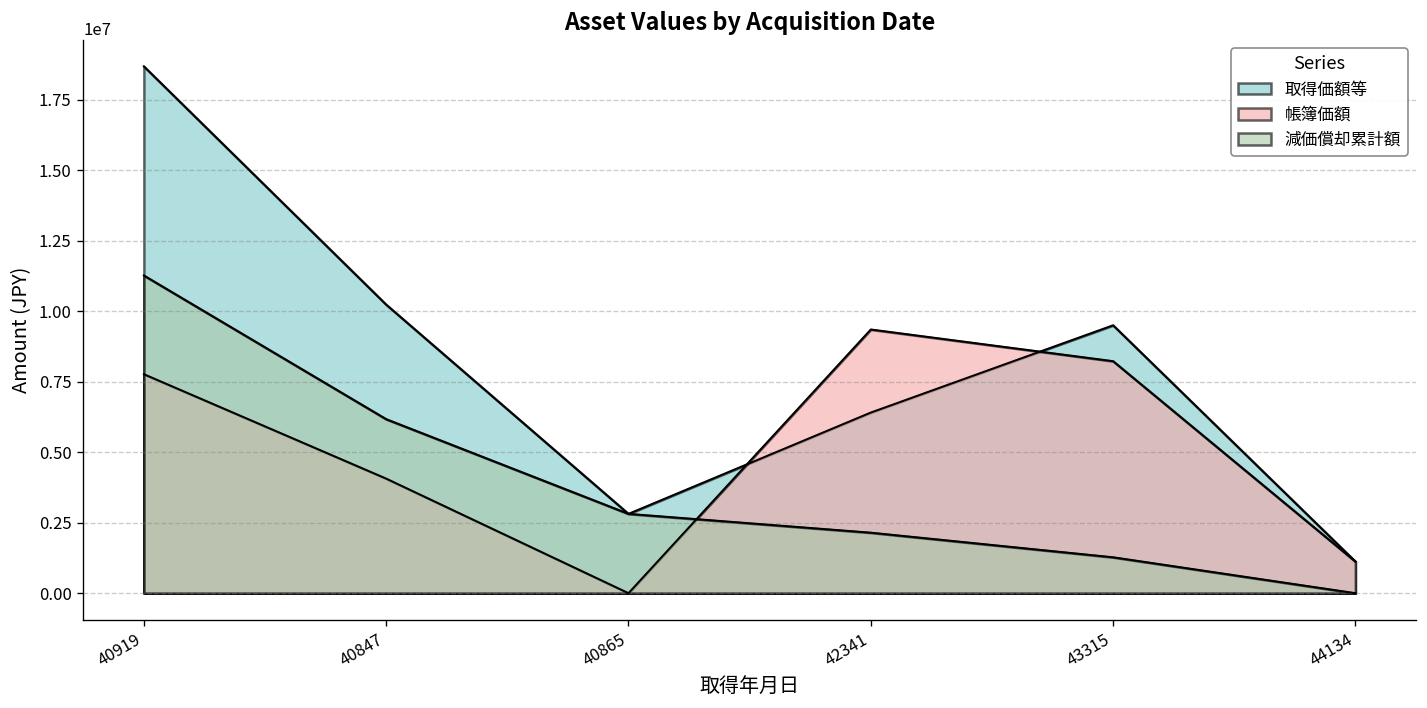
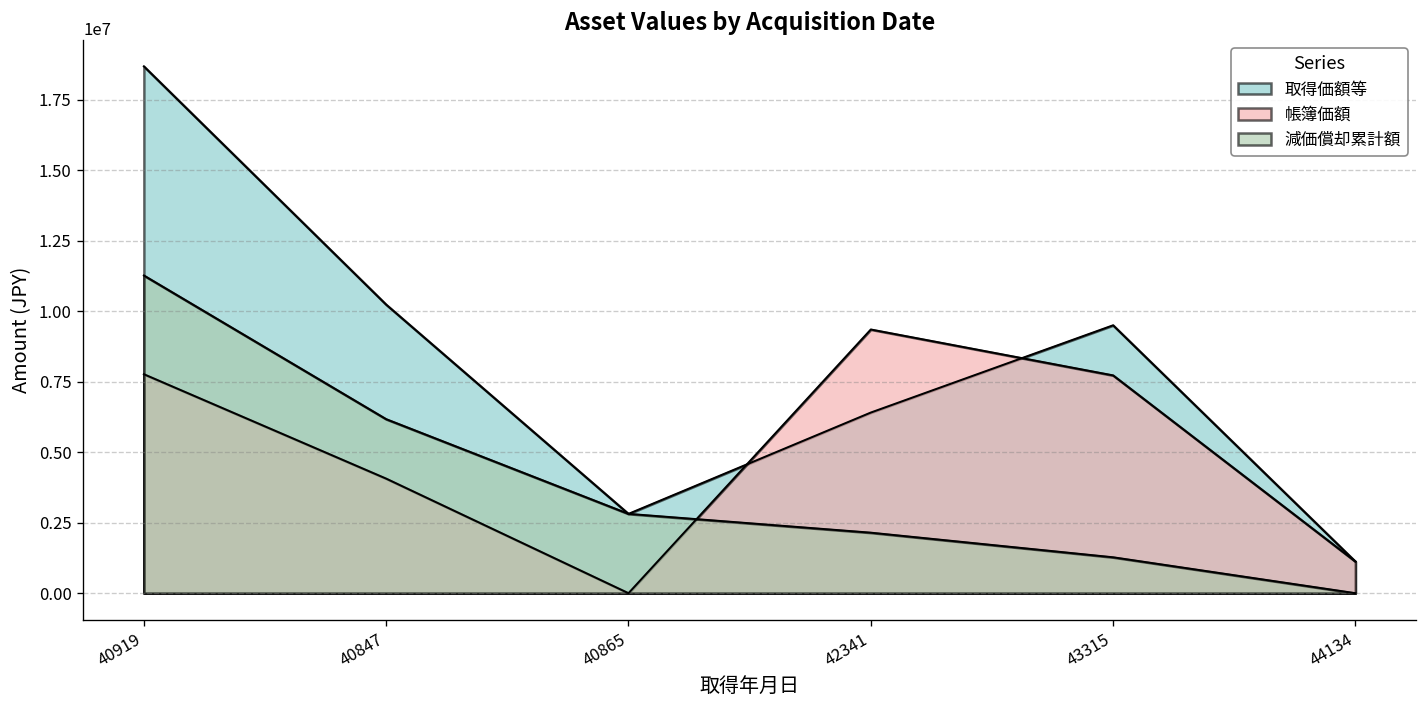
帳簿価額, 43315: 8200000 -> 7700000
